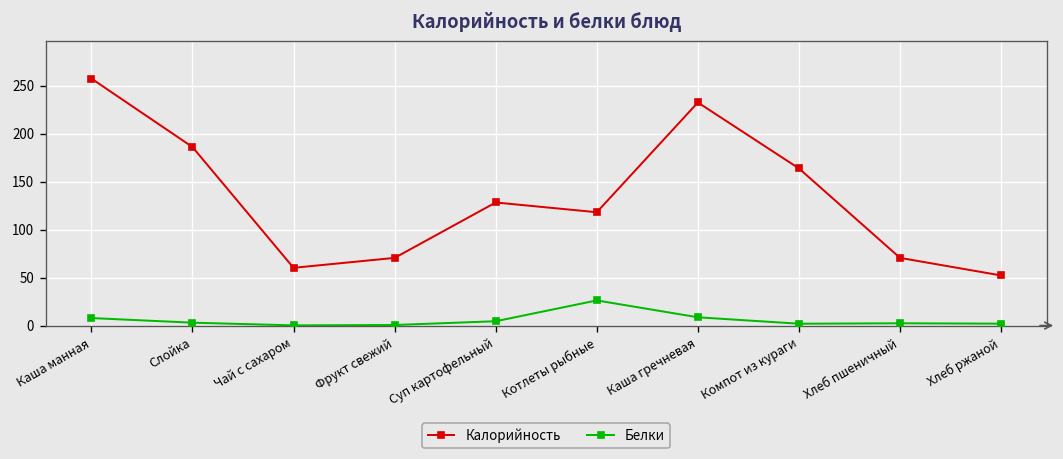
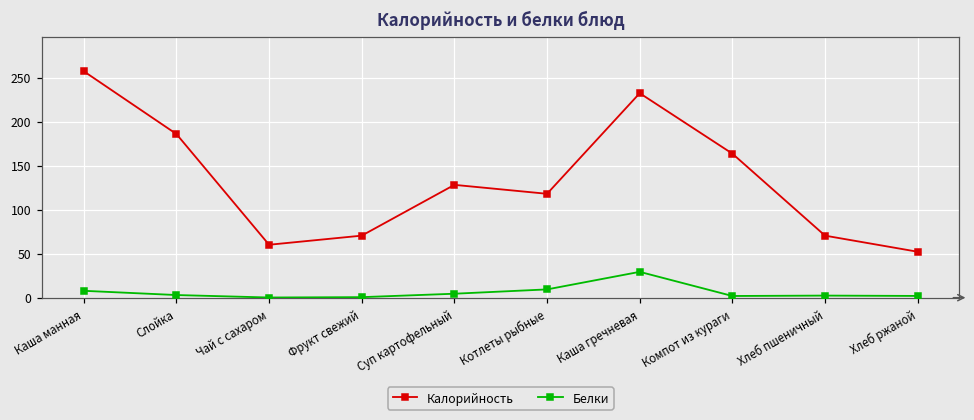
Белки, Котлеты рыбные: 30 -> 10
Белки, Каша гречневая: 10 -> 30
